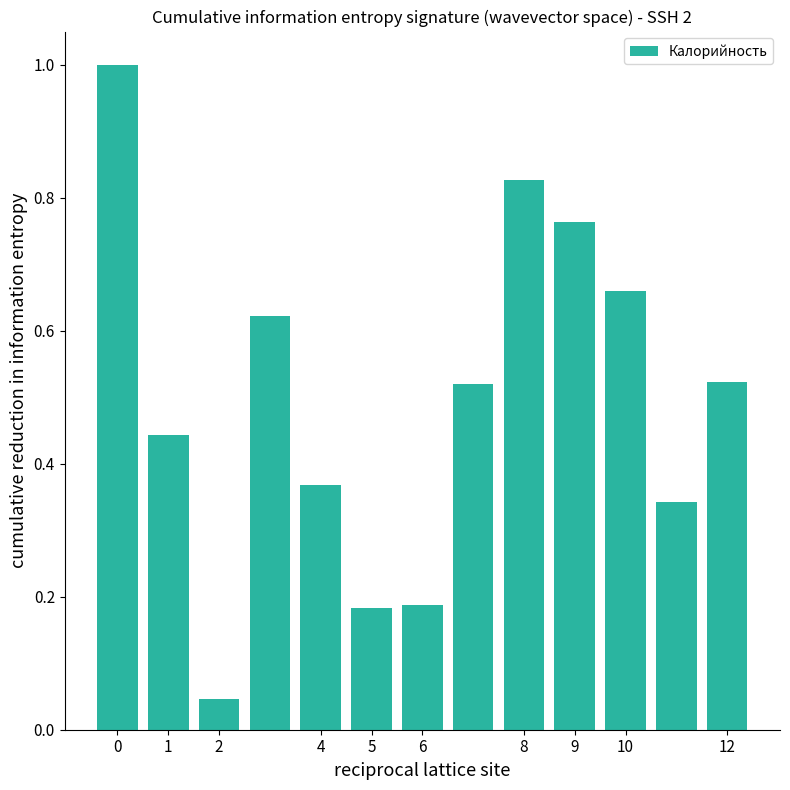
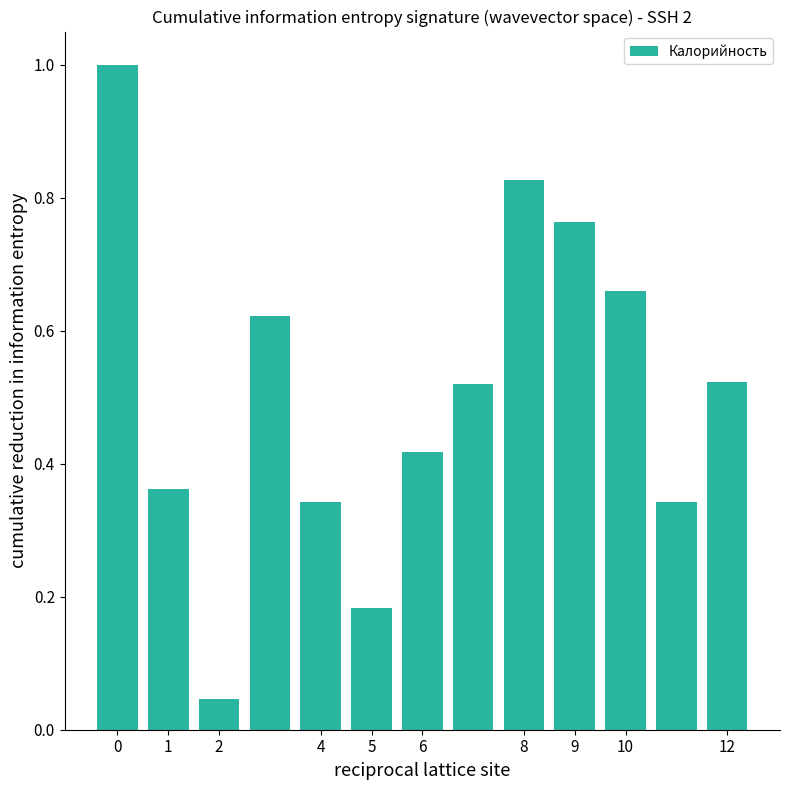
1: 0.44 -> 0.36
4: 0.37 -> 0.34
6: 0.19 -> 0.42
